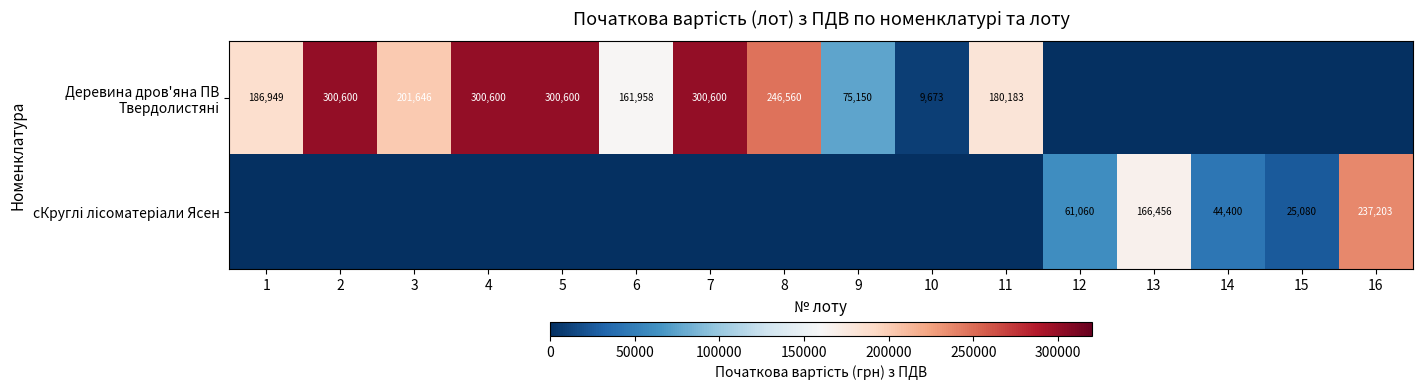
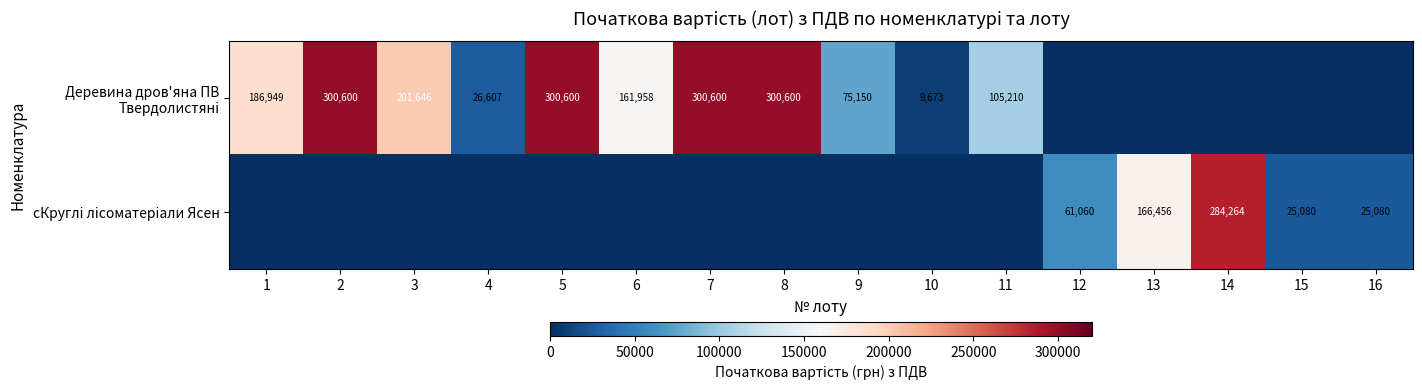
Деревина дров'яна ПВ Твердолистяні, 4: 300,600 -> 26,607
Деревина дров'яна ПВ Твердолистяні, 8: 246,560 -> 300,600
Деревина дров'яна ПВ Твердолистяні, 11: 180,183 -> 105,210
сКруглі лісоматеріали Ясен, 14: 44,400 -> 284,264
сКруглі лісоматеріали Ясен, 16: 237,203 -> 25,080
